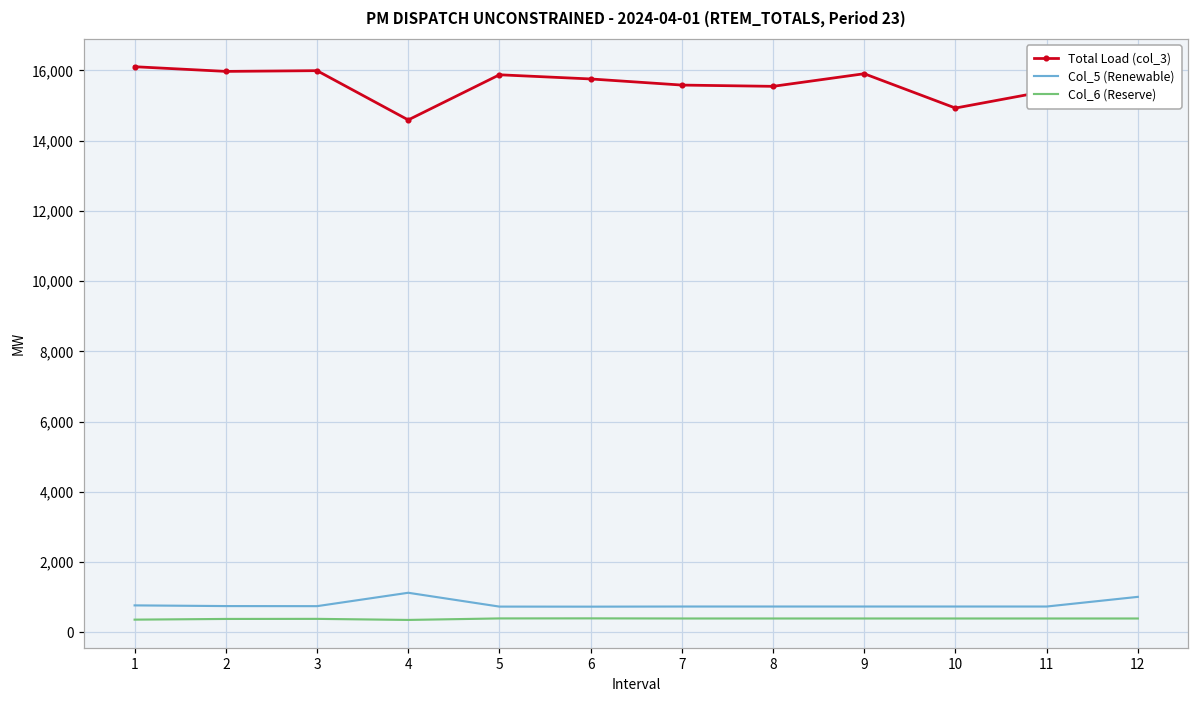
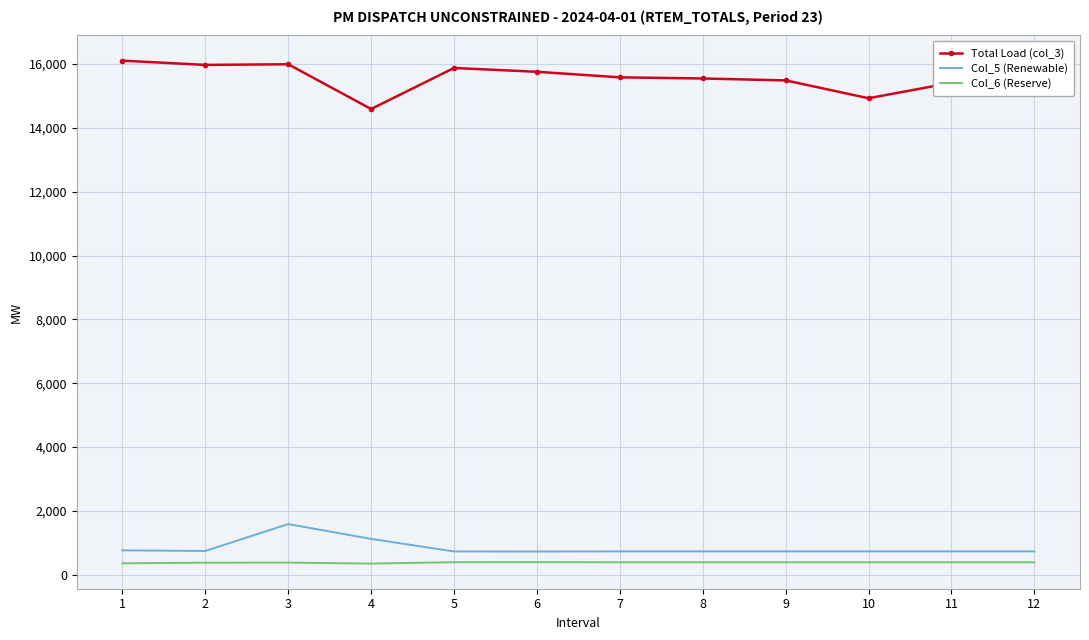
Col_5 (Renewable), 3: 700 -> 1,600
Total Load (col_3), 9: 15,900 -> 15,500
Col_5 (Renewable), 12: 1,000 -> 700
